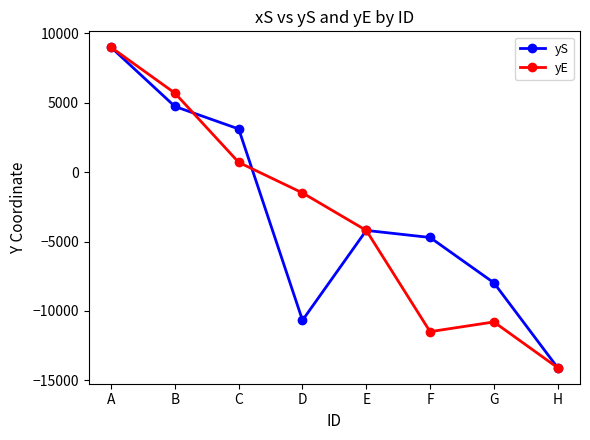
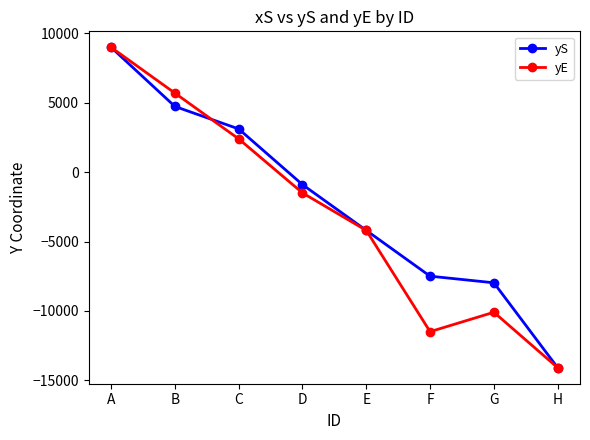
yE, C: 700 -> 2400
yS, D: -10700 -> -900
yS, F: -4700 -> -7500
yE, G: -10800 -> -10100
